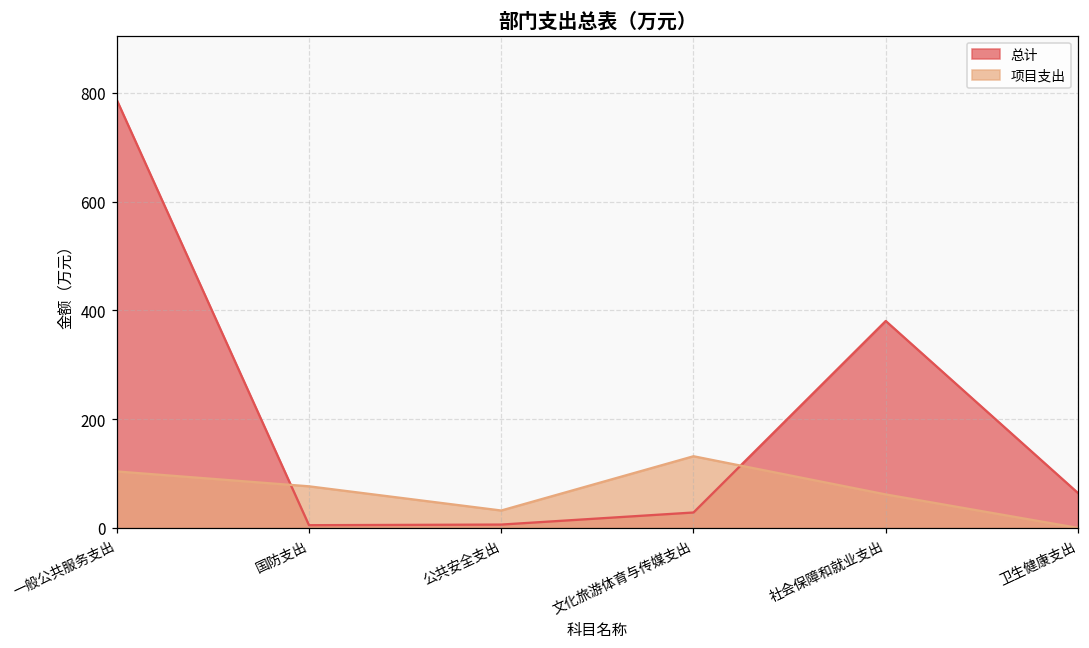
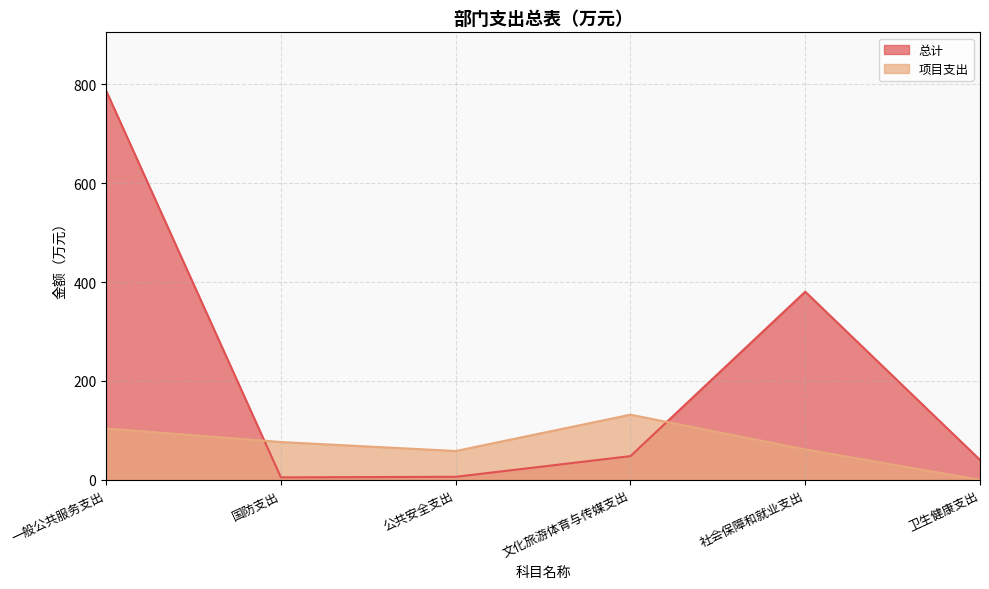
项目支出, 公共安全支出: 30 -> 60
总计, 文化旅游体育与传媒支出: 30 -> 50
总计, 卫生健康支出: 60 -> 40
